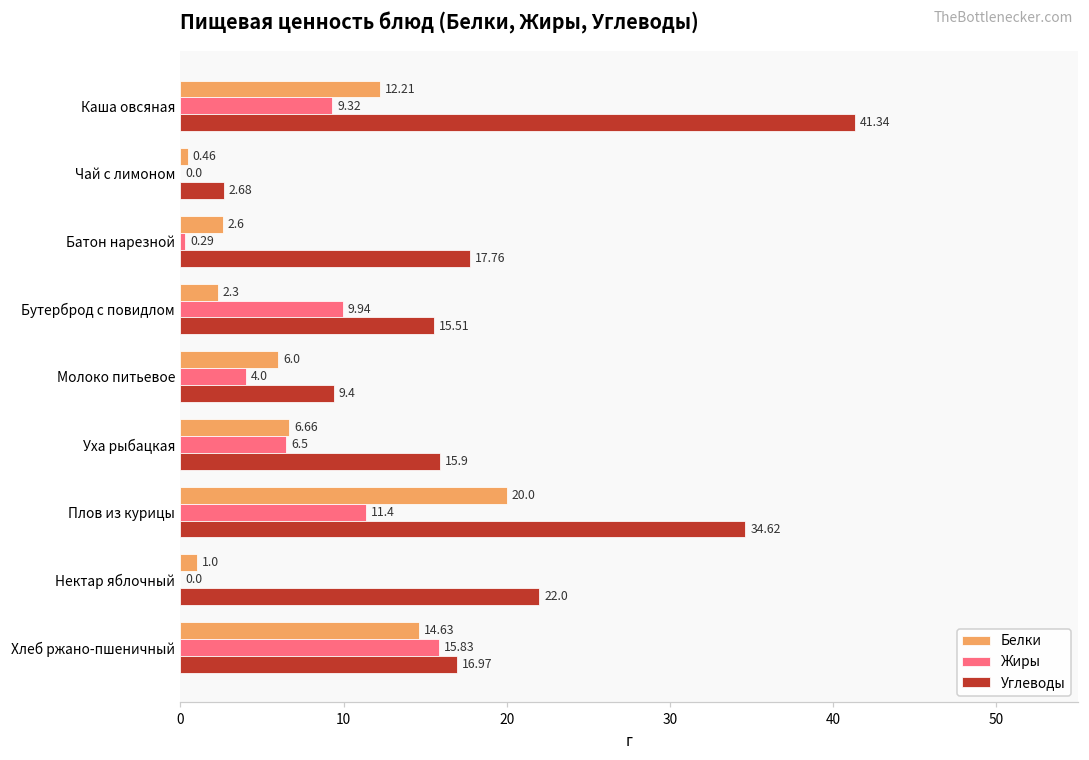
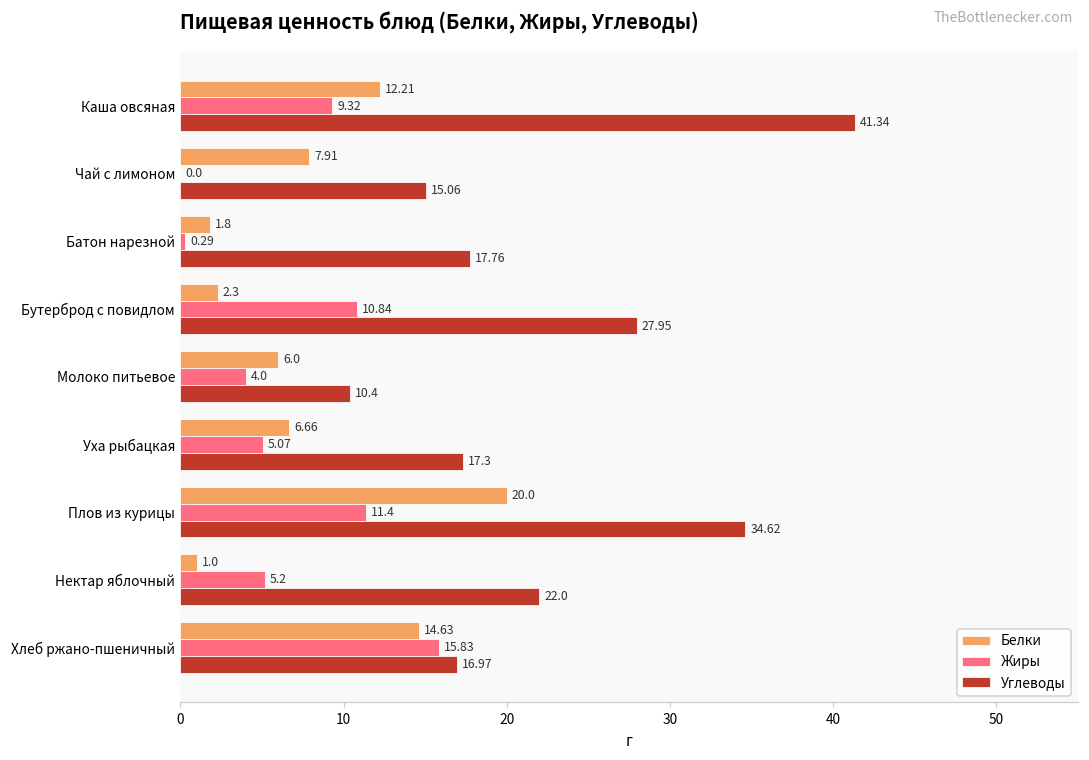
Белки, Чай с лимоном: 0.46 -> 7.91
Углеводы, Чай с лимоном: 2.68 -> 15.06
Белки, Батон нарезной: 2.6 -> 1.8
Жиры, Бутерброд с повидлом: 9.94 -> 10.84
Углеводы, Бутерброд с повидлом: 15.51 -> 27.95
Углеводы, Молоко питьевое: 9.4 -> 10.4
Жиры, Уха рыбацкая: 6.5 -> 5.07
Углеводы, Уха рыбацкая: 15.9 -> 17.3
Жиры, Нектар яблочный: 0.0 -> 5.2
